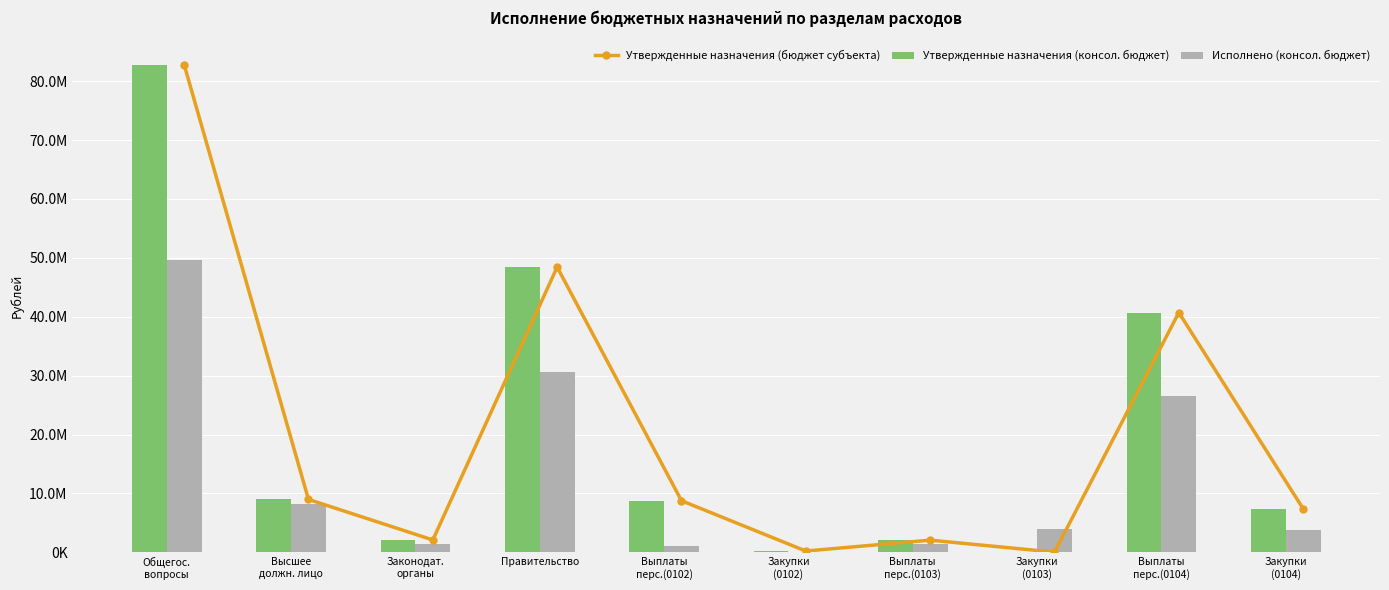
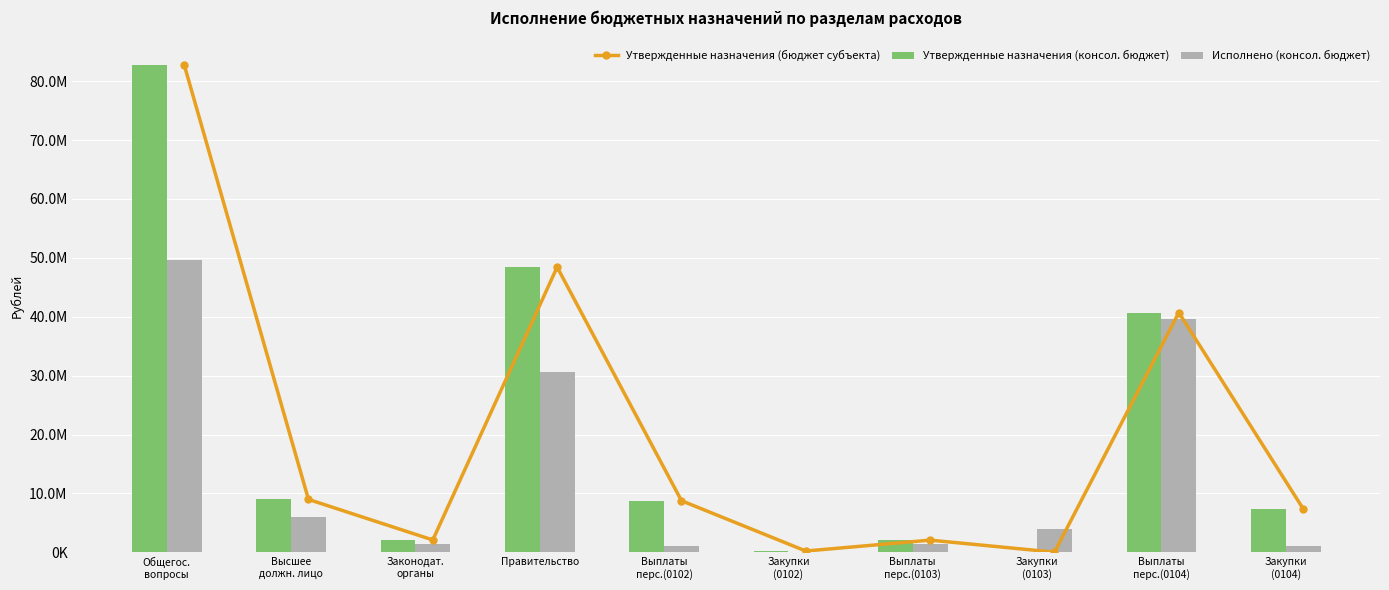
Исполнено (консол. бюджет), Высшее должн. лицо: 8000000 -> 6000000
Исполнено (консол. бюджет), Выплаты перс.(0104): 27000000 -> 40000000
Исполнено (консол. бюджет), Закупки (0104): 4000000 -> 1000000
